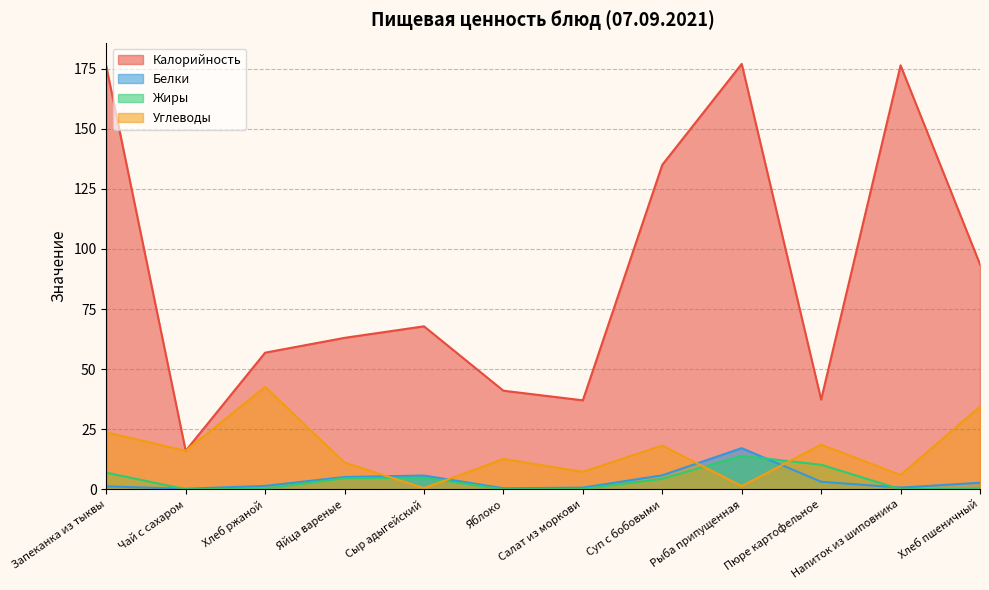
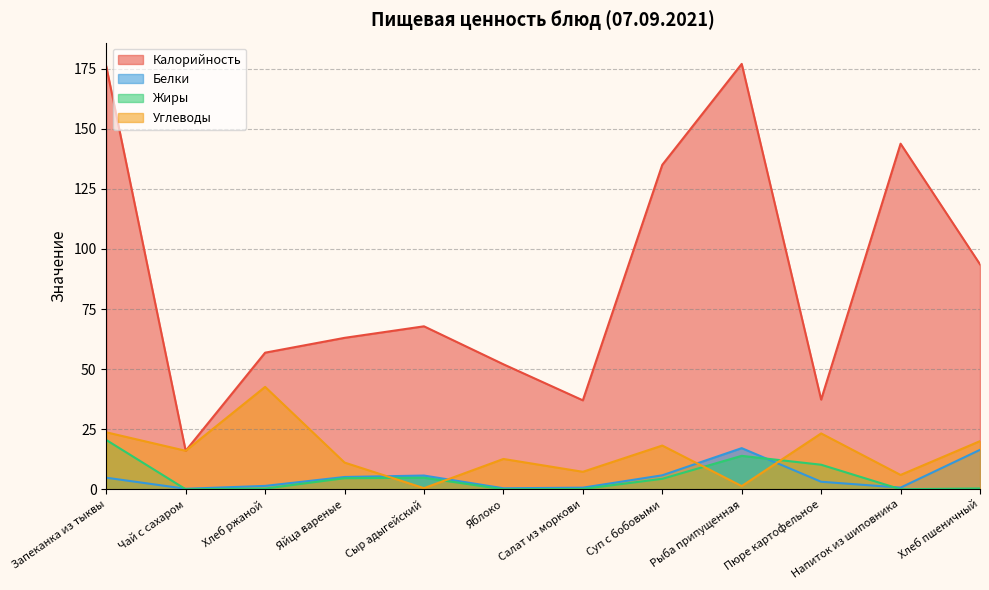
Белки, Запеканка из тыквы: 1 -> 5
Жиры, Запеканка из тыквы: 7 -> 21
Калорийность, Яблоко: 41 -> 52
Углеводы, Пюре картофельное: 19 -> 23
Калорийность, Напиток из шиповника: 176 -> 144
Белки, Хлеб пшеничный: 3 -> 16
Углеводы, Хлеб пшеничный: 34 -> 20
